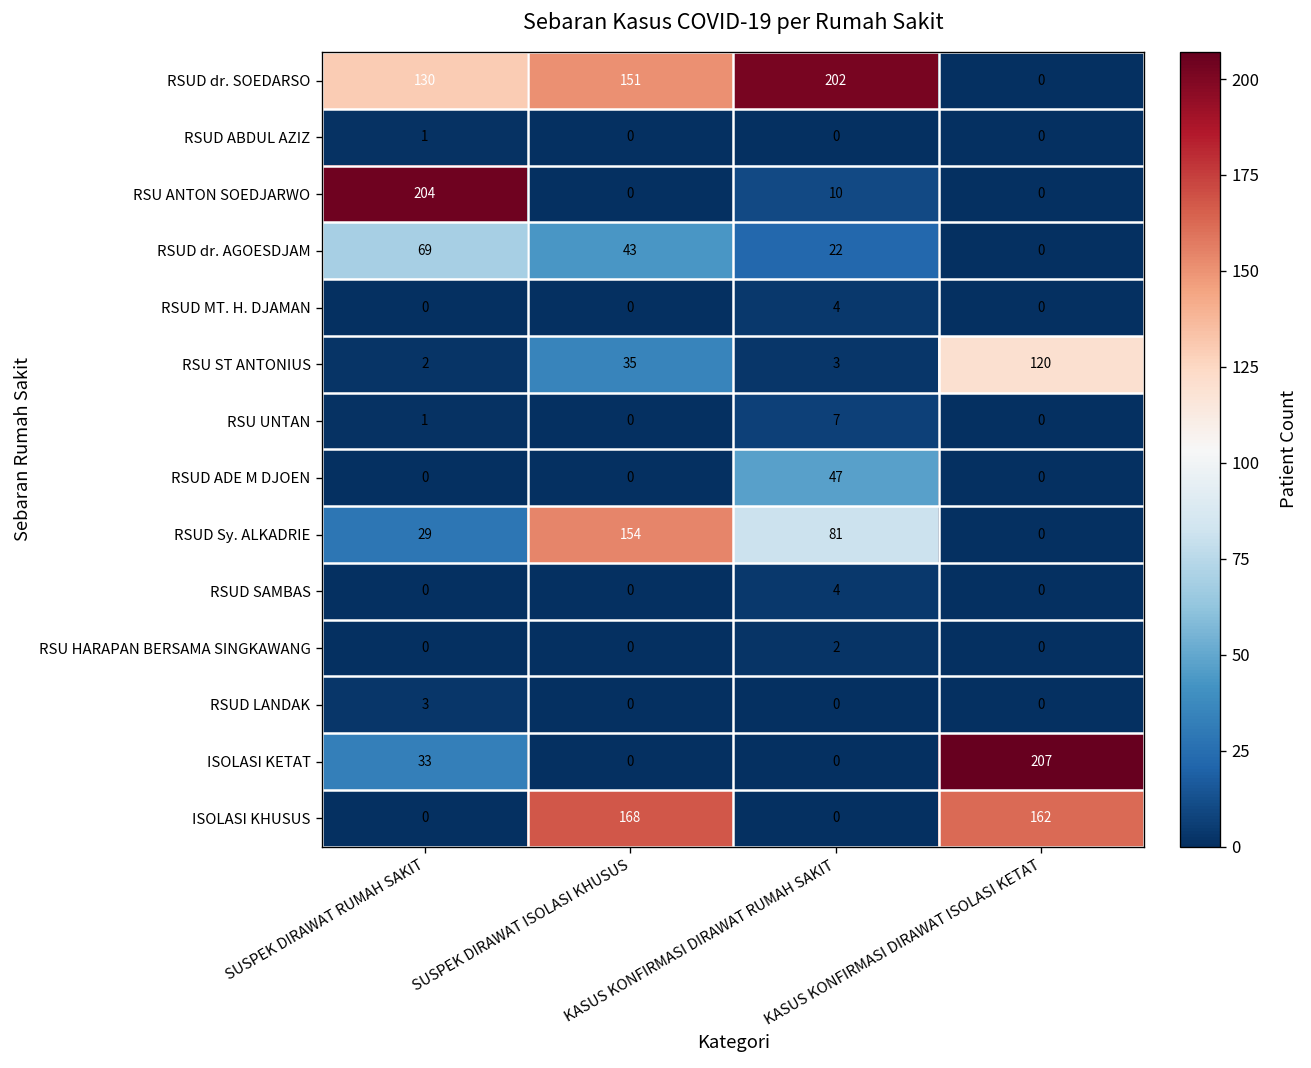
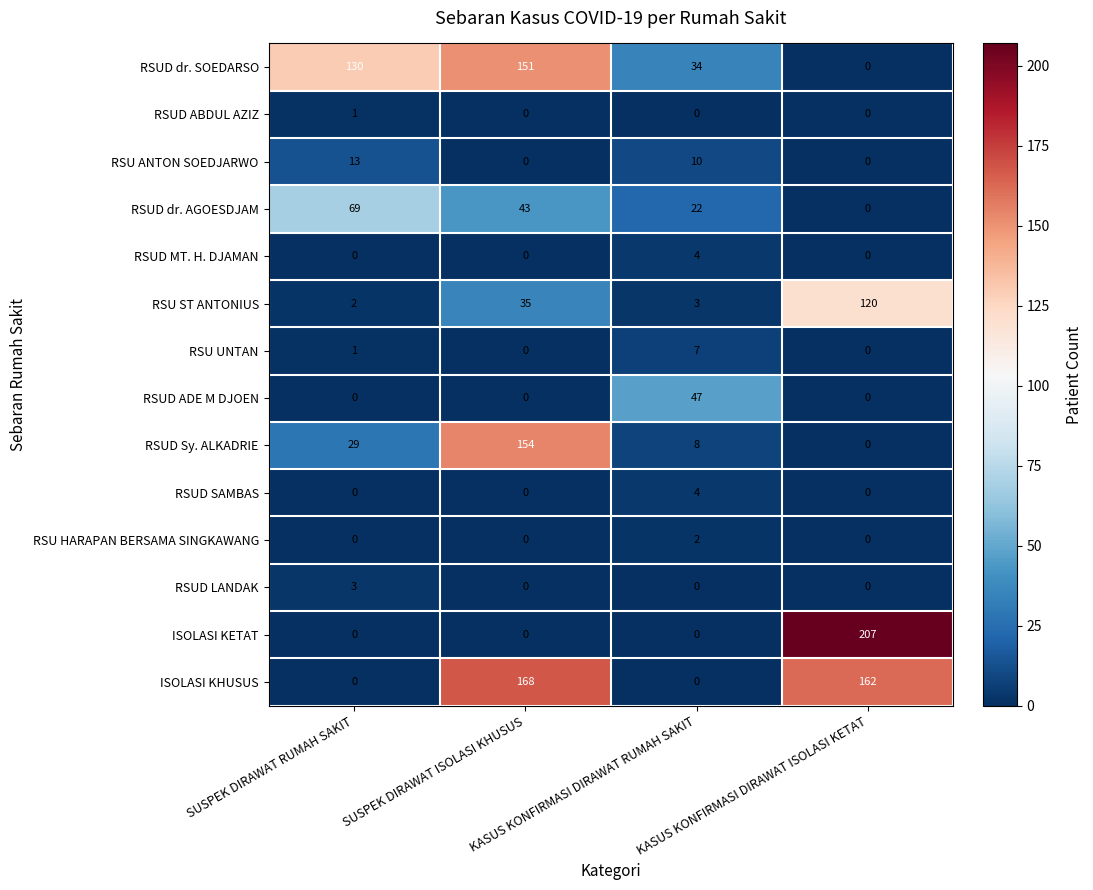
RSUD dr. SOEDARSO, KASUS KONFIRMASI DIRAWAT RUMAH SAKIT: 202 -> 34
RSU ANTON SOEDJARWO, SUSPEK DIRAWAT RUMAH SAKIT: 204 -> 13
RSUD Sy. ALKADRIE, KASUS KONFIRMASI DIRAWAT RUMAH SAKIT: 81 -> 8
ISOLASI KETAT, SUSPEK DIRAWAT RUMAH SAKIT: 33 -> 0
